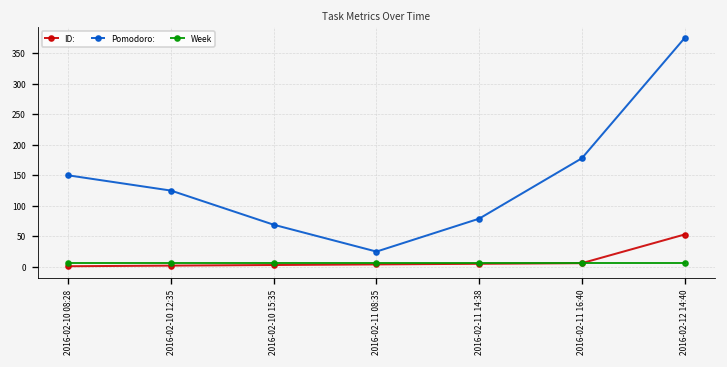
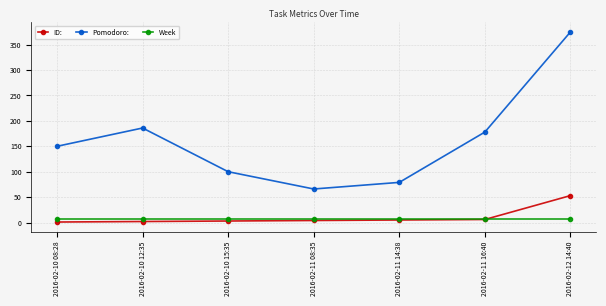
Pomodoro:, 2016-02-10 12:35: 130 -> 190
Pomodoro:, 2016-02-10 15:35: 70 -> 100
Pomodoro:, 2016-02-11 08:35: 30 -> 70
